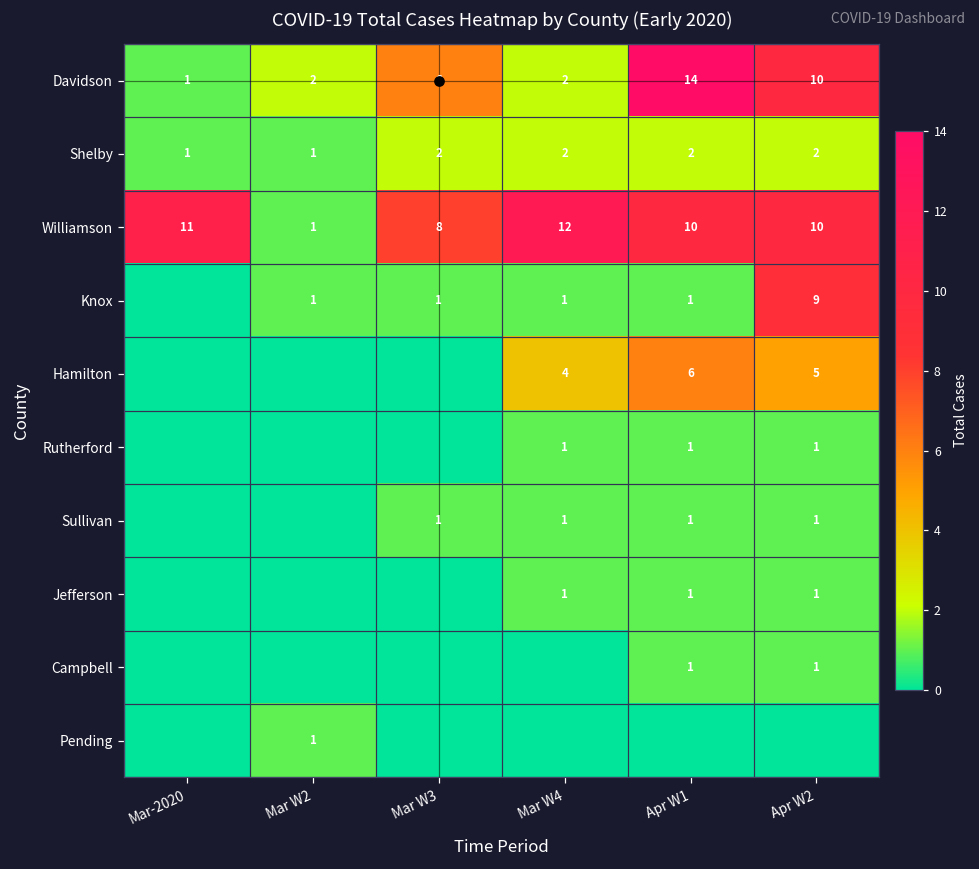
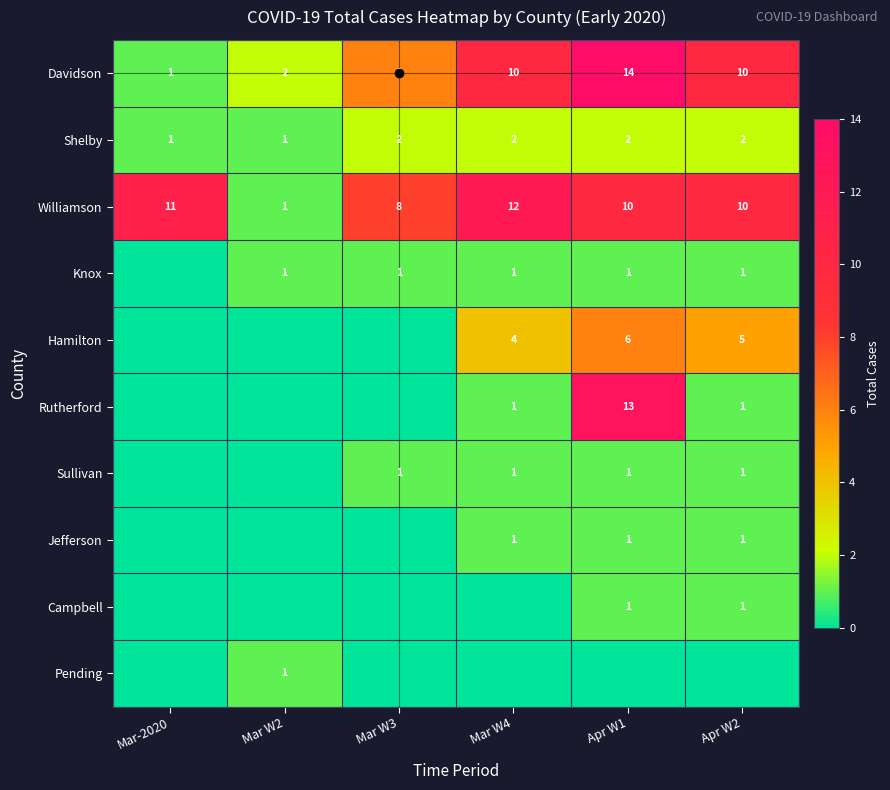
Davidson, Mar W4: 2 -> 10
Knox, Apr W2: 9 -> 1
Rutherford, Apr W1: 1 -> 13
